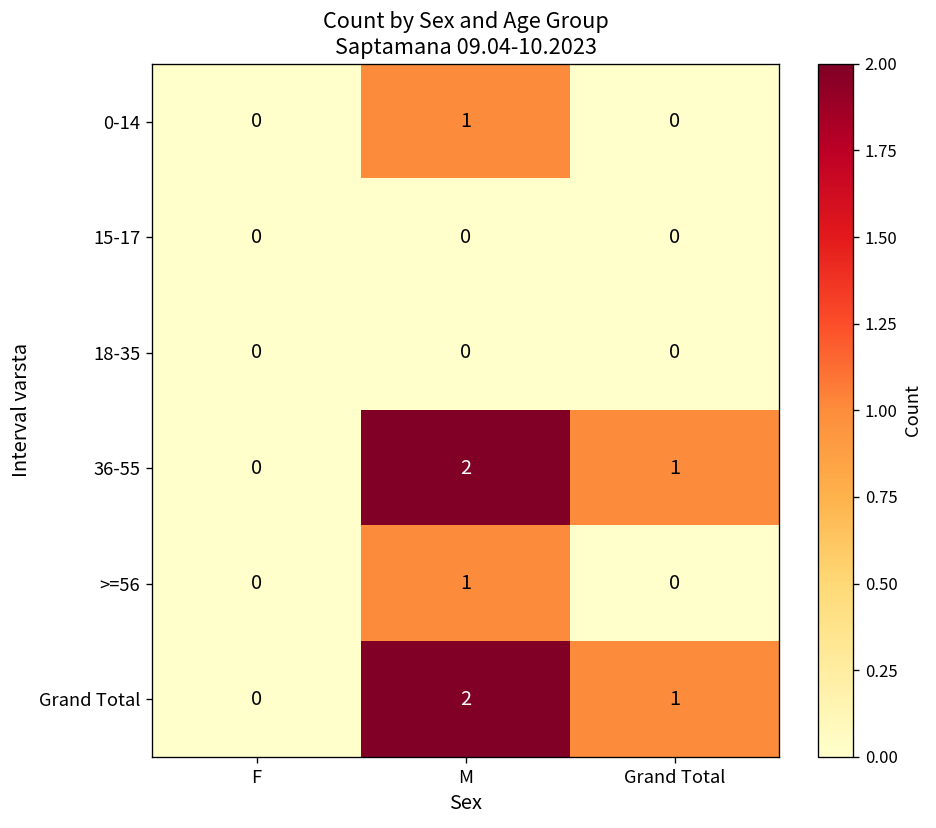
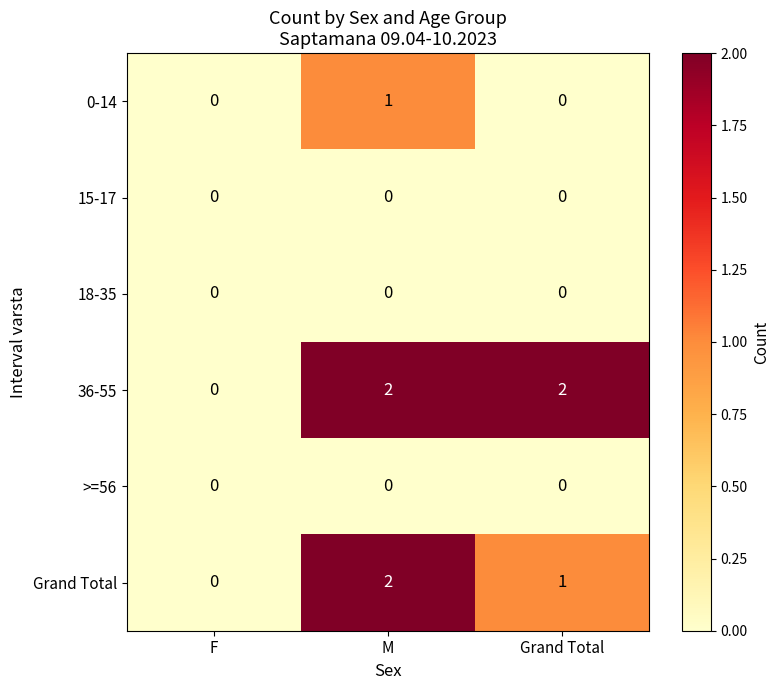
36-55, Grand Total: 1 -> 2
>=56, M: 1 -> 0
